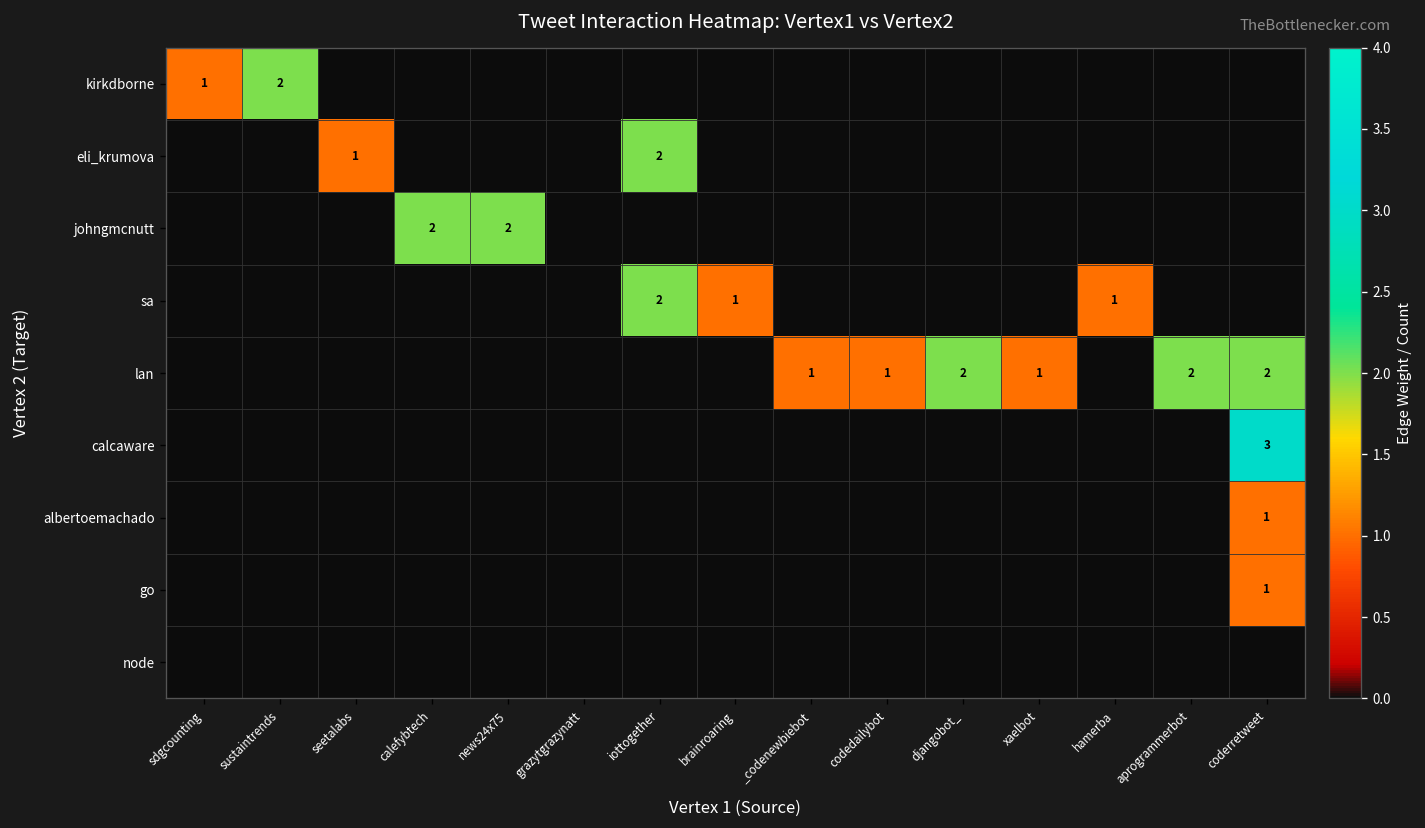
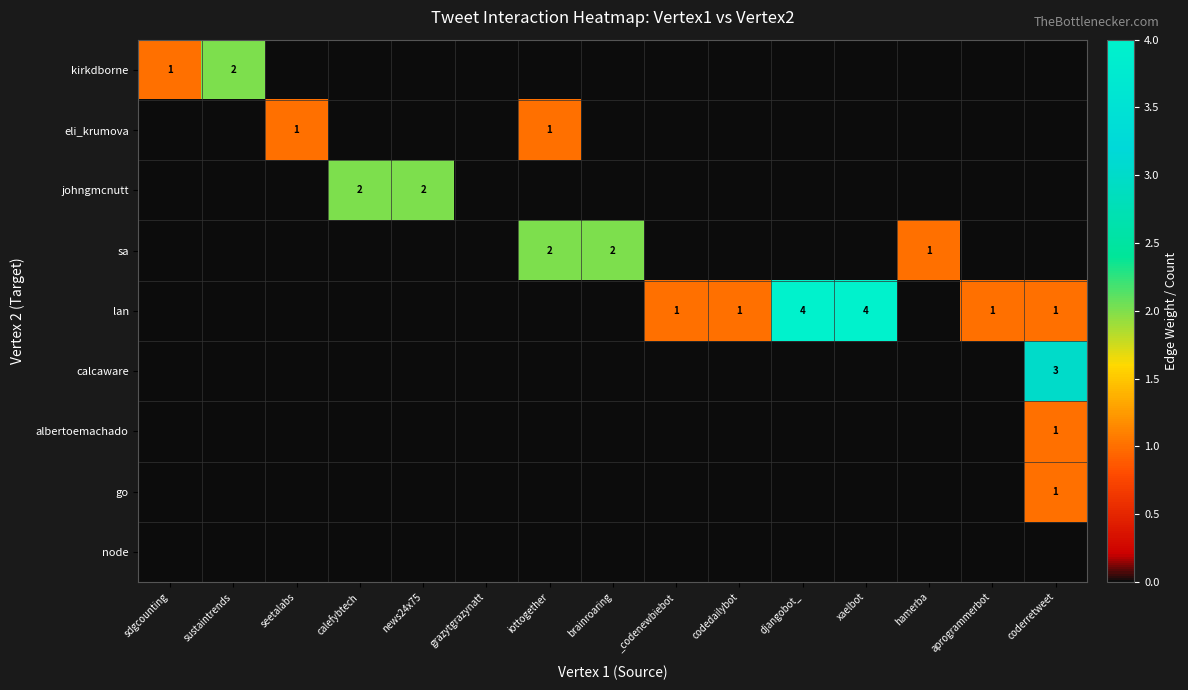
eli_krumova, iottogether: 2 -> 1
sa, brainroaring: 1 -> 2
lan, djangobot_: 2 -> 4
lan, xaelbot: 1 -> 4
lan, aprogrammerbot: 2 -> 1
lan, coderretweet: 2 -> 1
